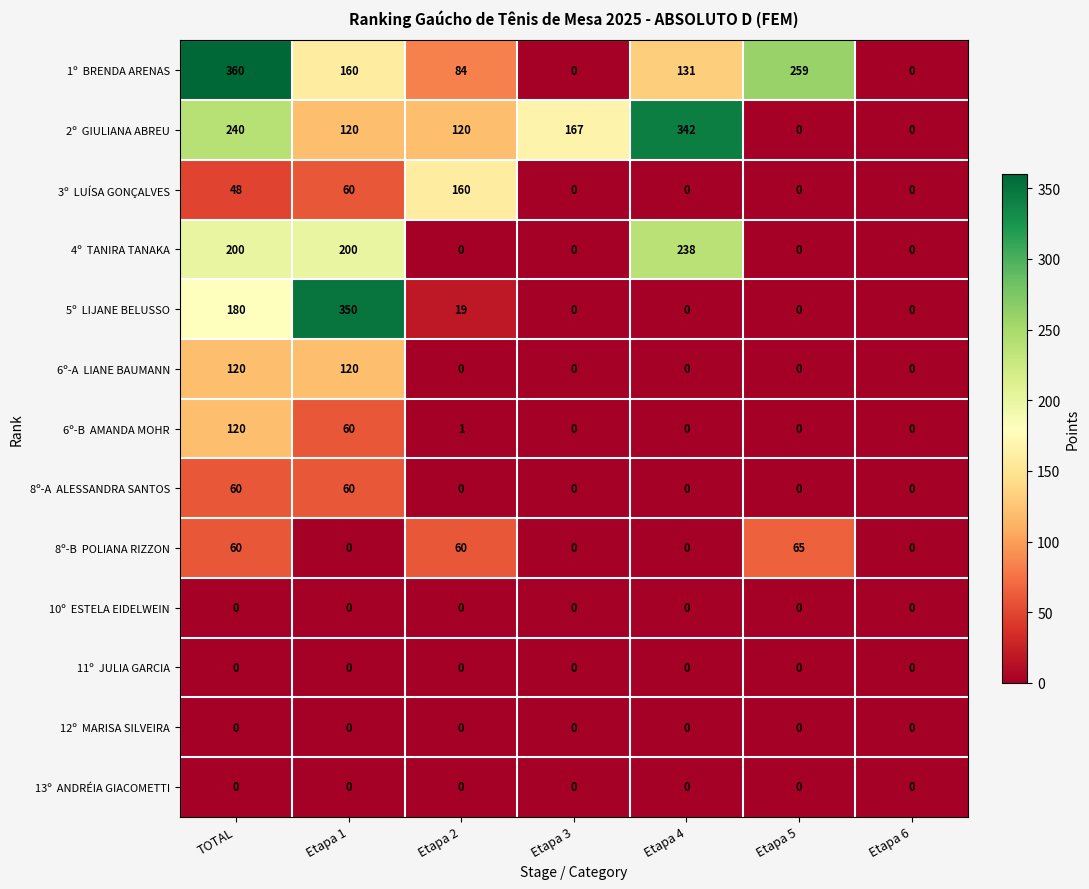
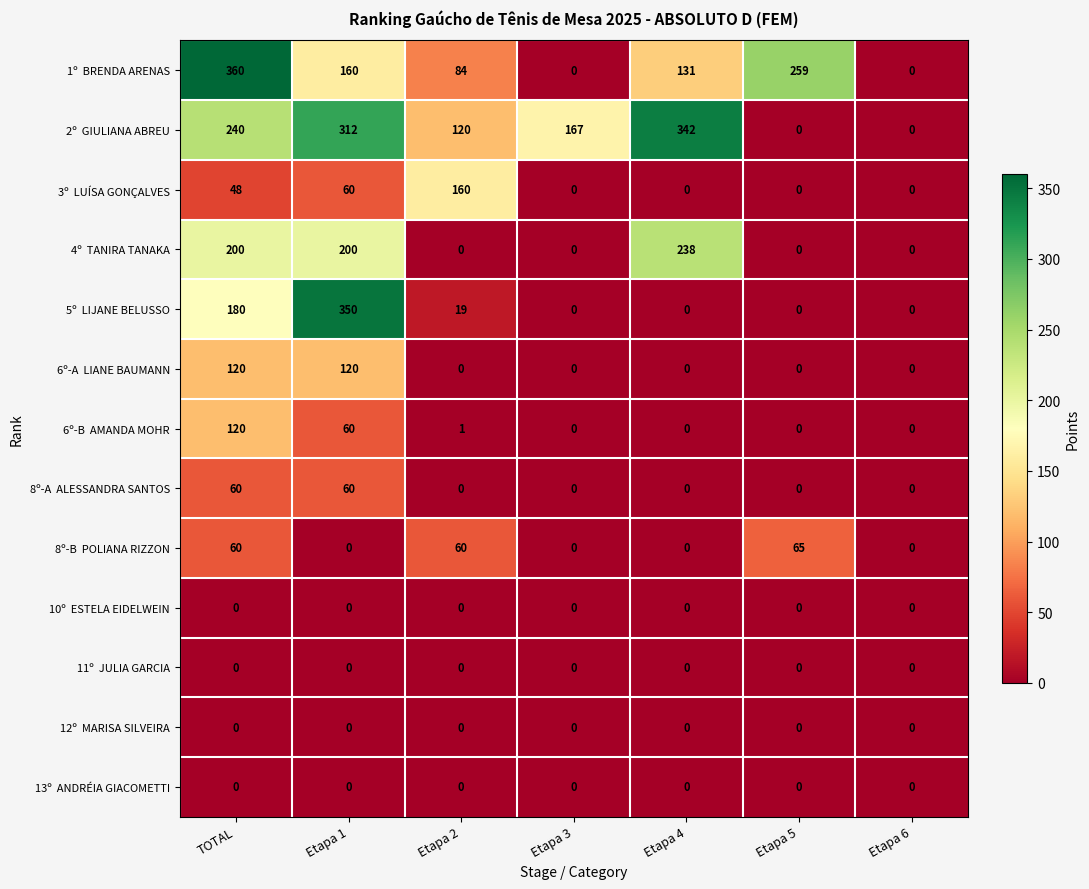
2º GIULIANA ABREU, Etapa 1: 120 -> 312
